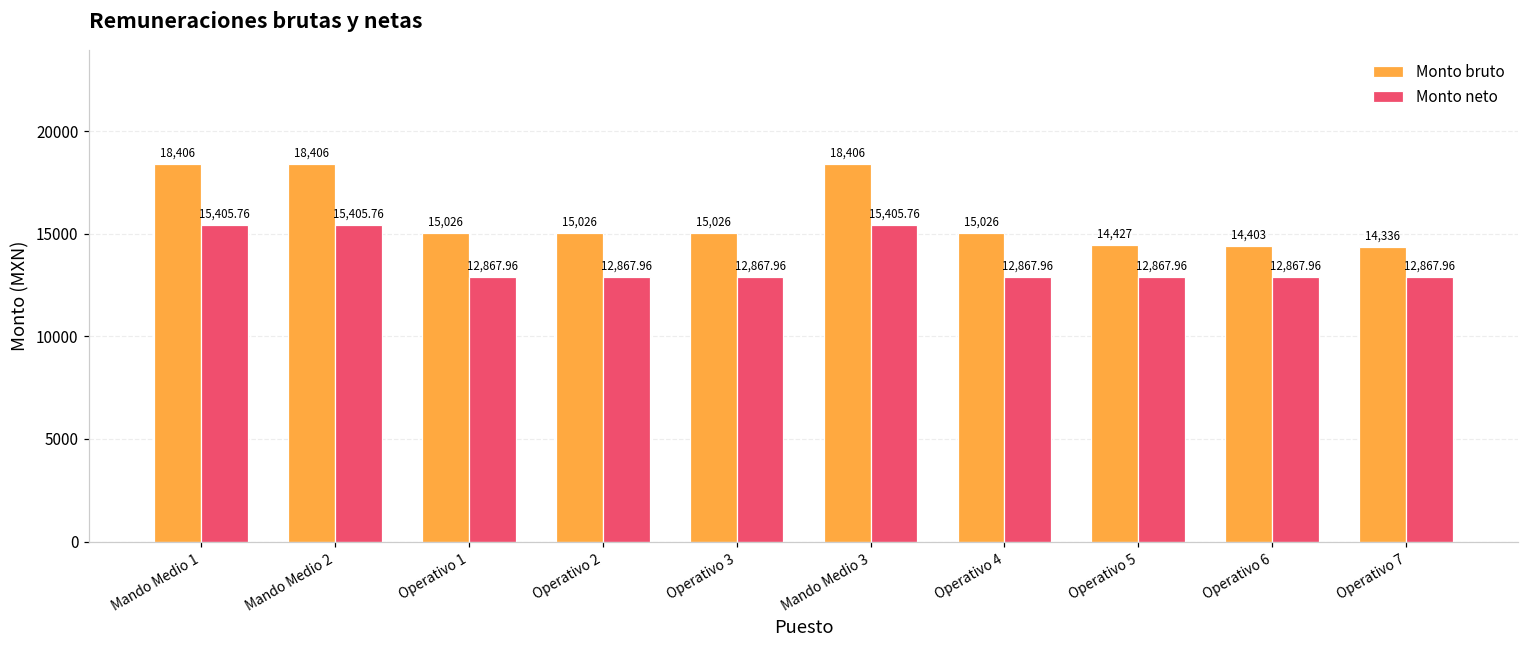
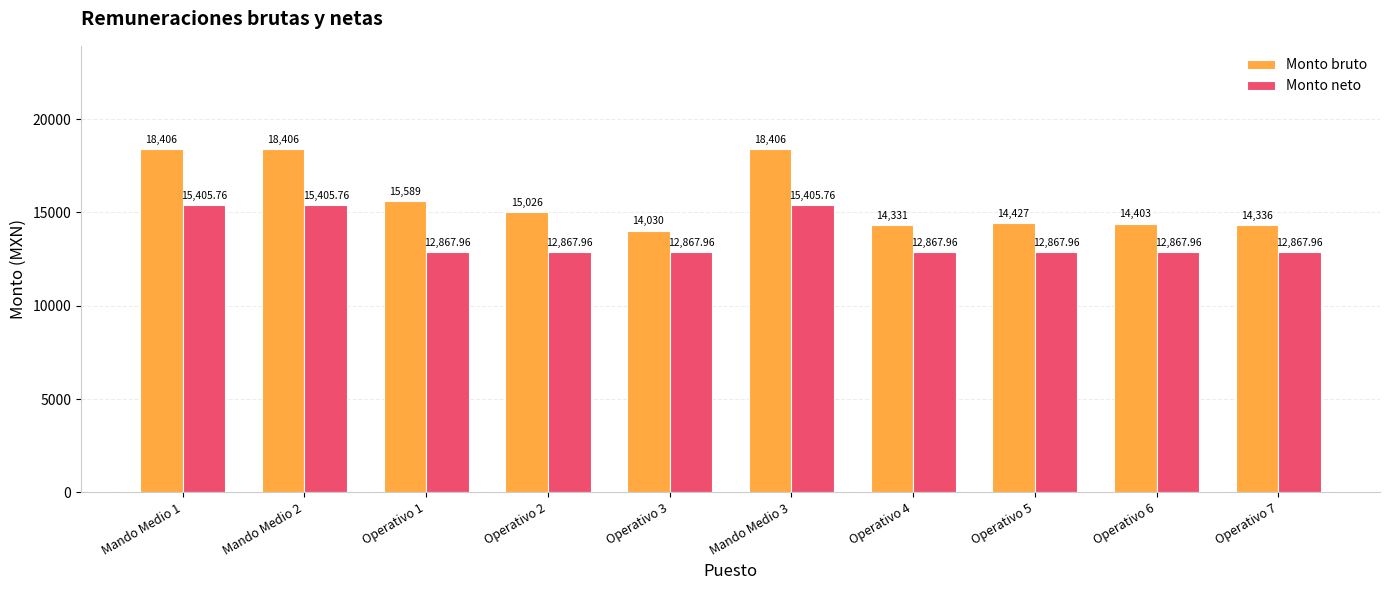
Monto bruto, Operativo 1: 15,026 -> 15,589
Monto bruto, Operativo 3: 15,026 -> 14,030
Monto bruto, Operativo 4: 15,026 -> 14,331
